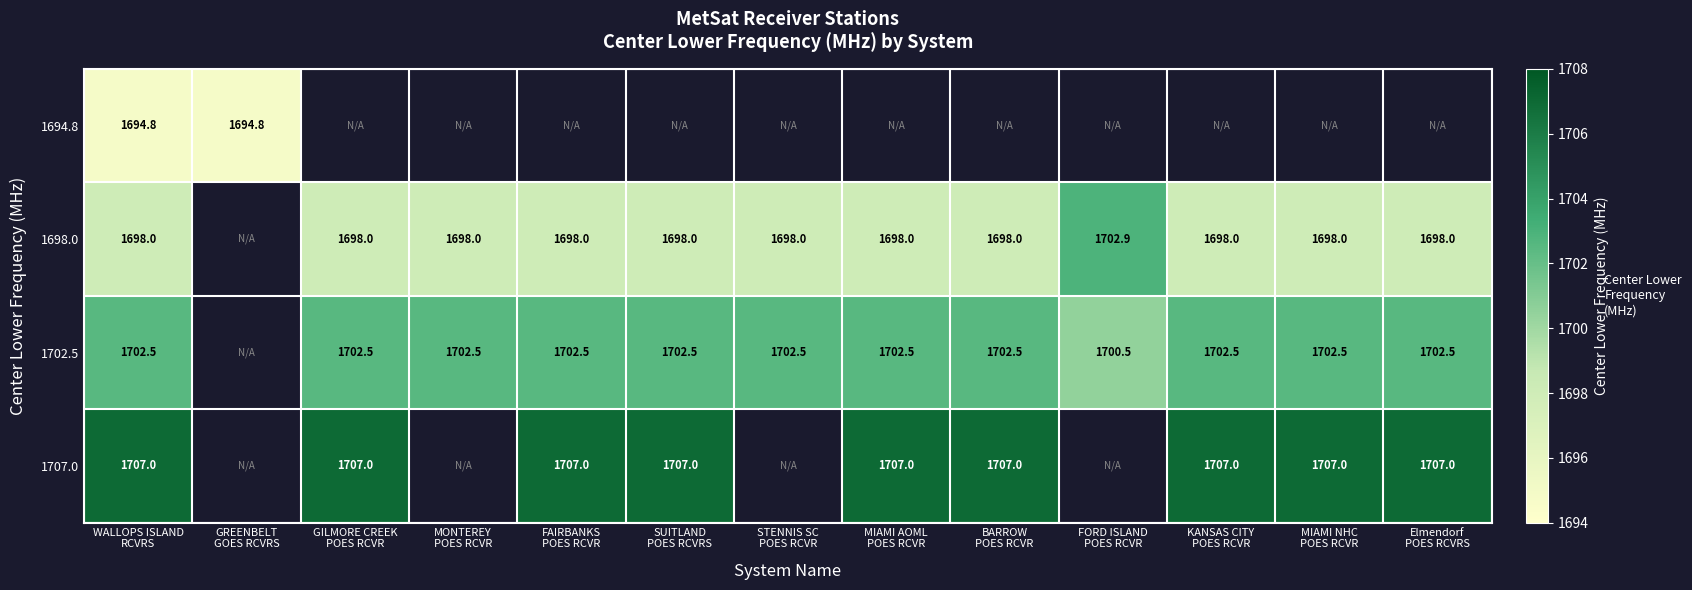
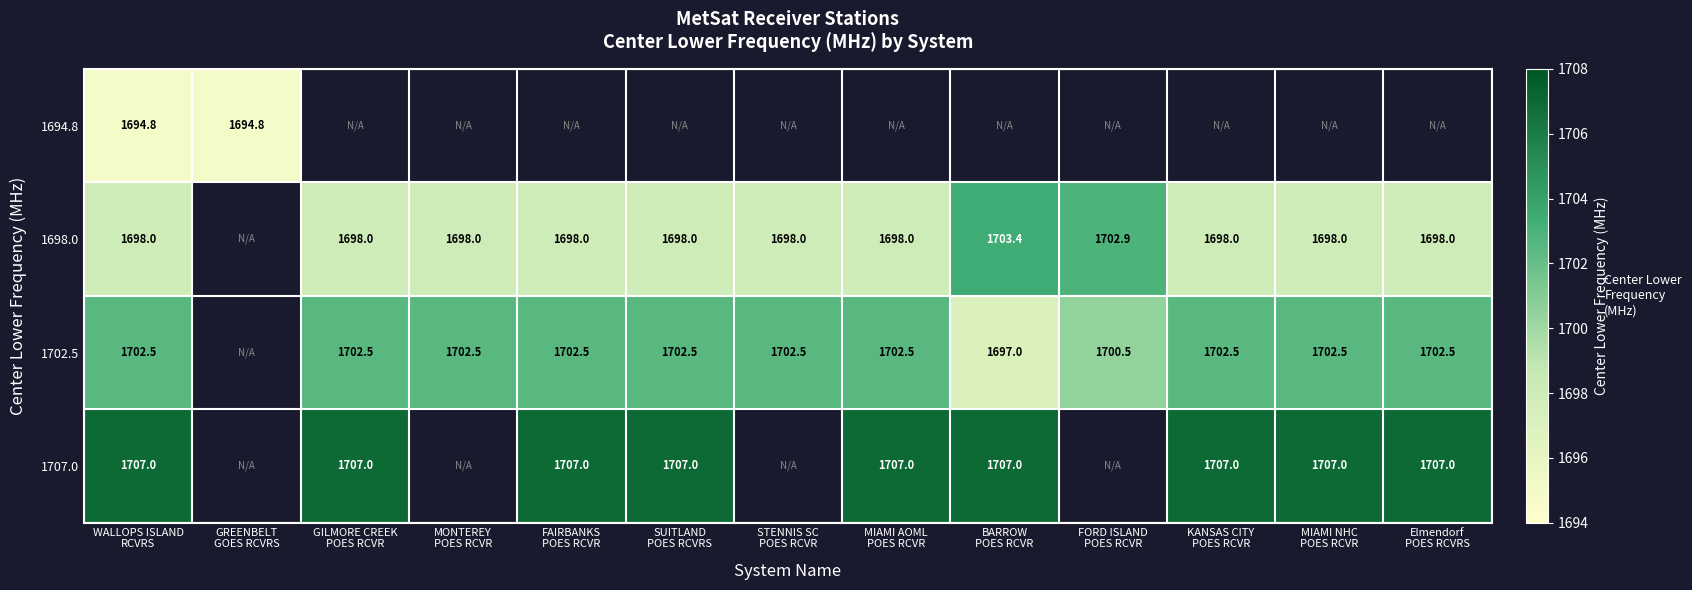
1698.0, BARROW POES RCVR: 1698.0 -> 1703.4
1702.5, BARROW POES RCVR: 1702.5 -> 1697.0
